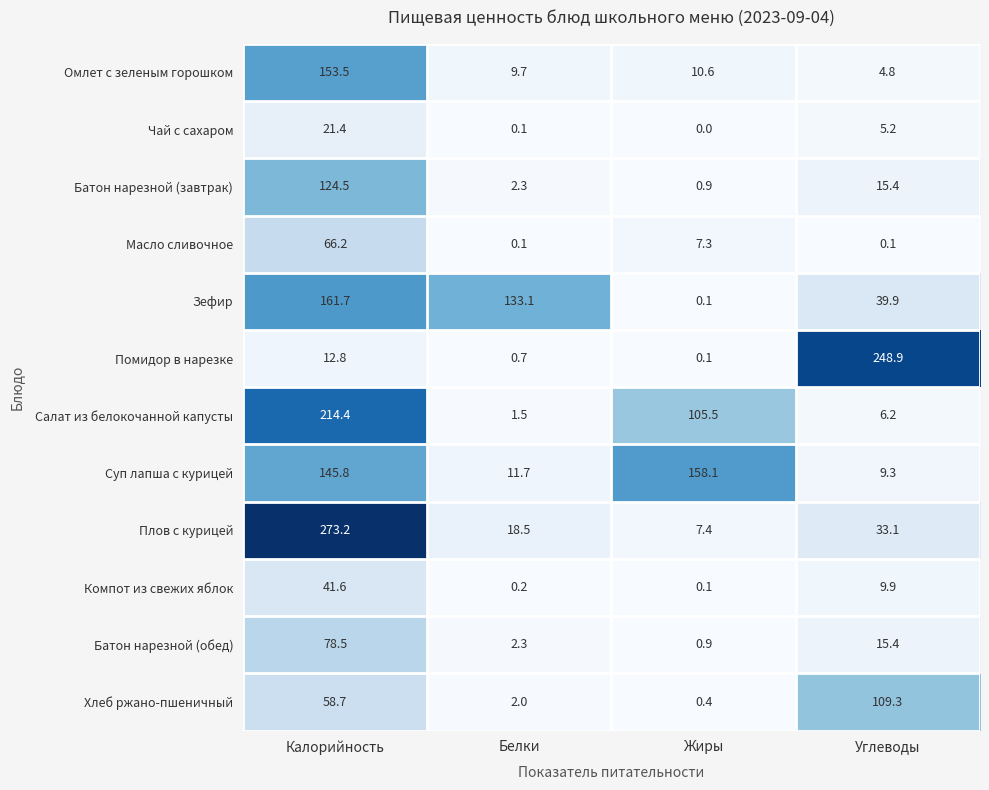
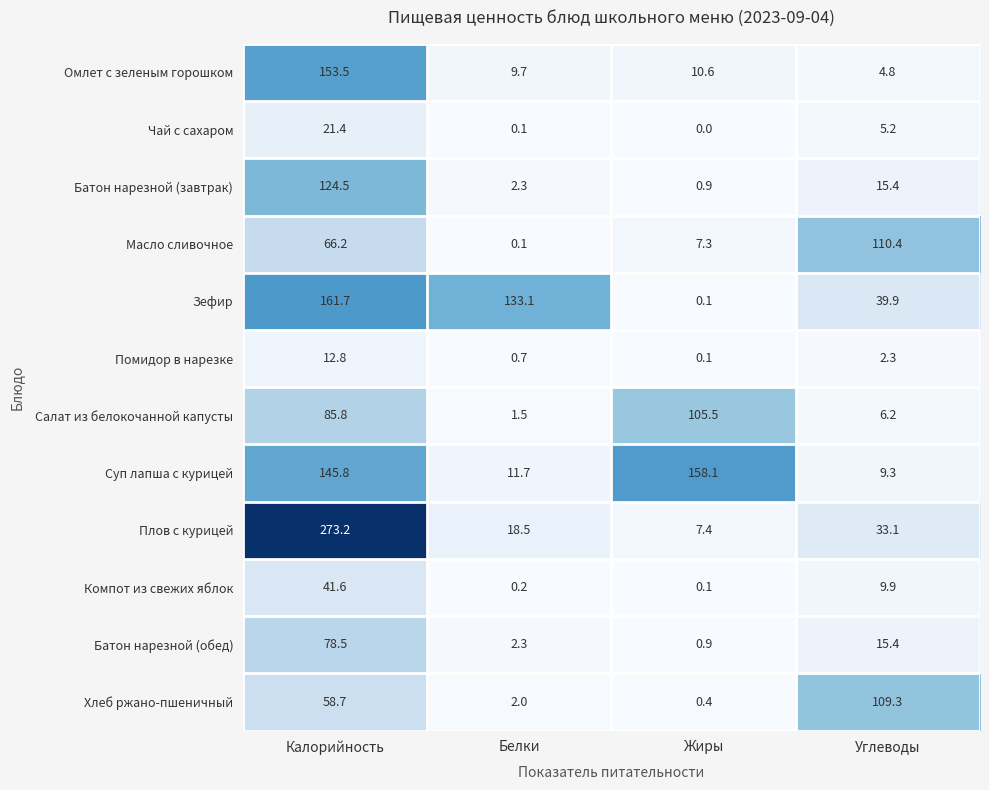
Масло сливочное, Углеводы: 0.1 -> 110.4
Помидор в нарезке, Углеводы: 248.9 -> 2.3
Салат из белокочанной капусты, Калорийность: 214.4 -> 85.8
